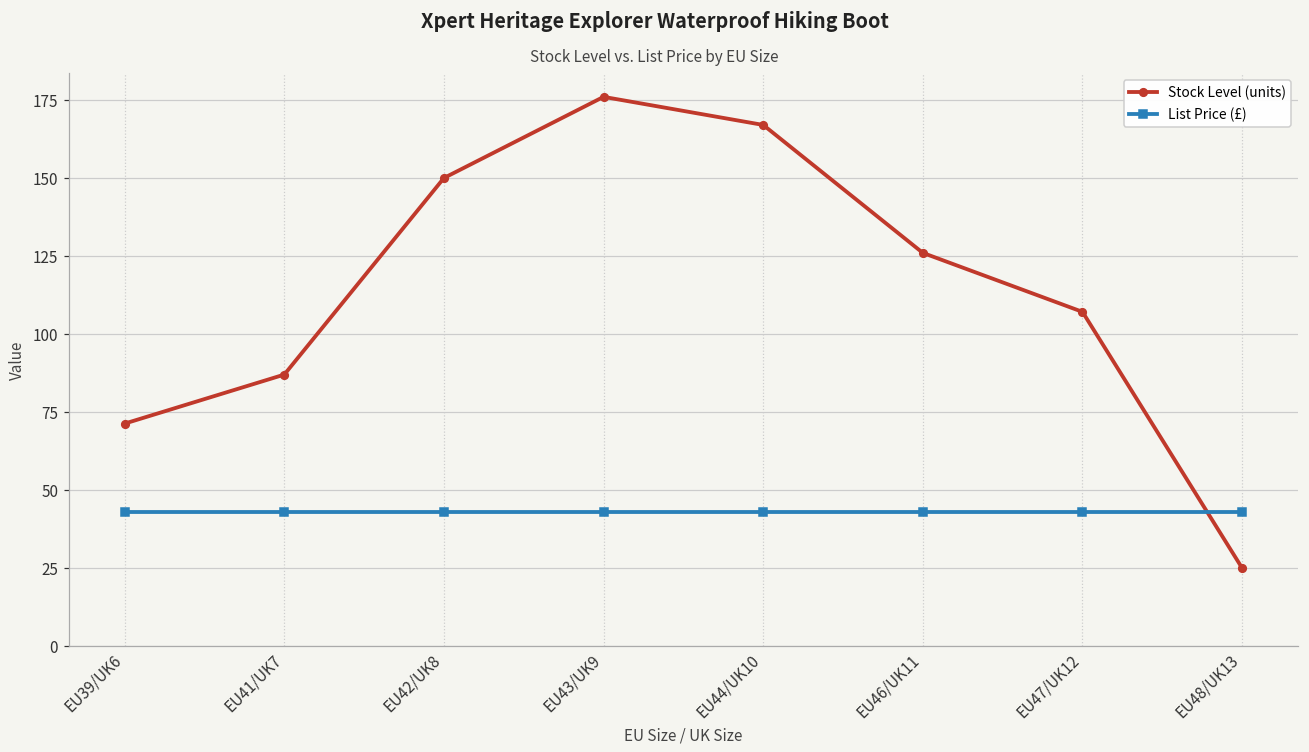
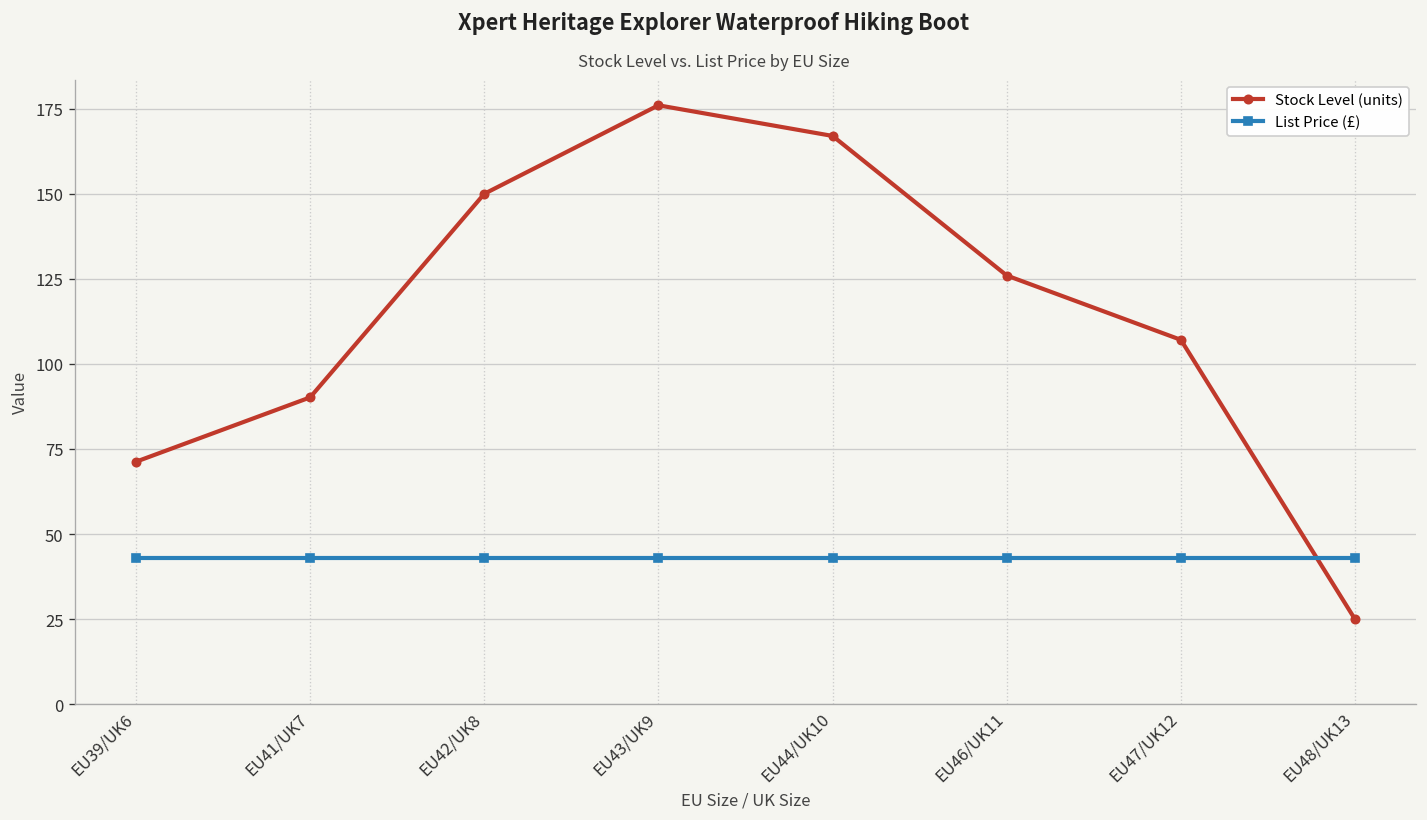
Stock Level (units), EU41/UK7: 87 -> 90
